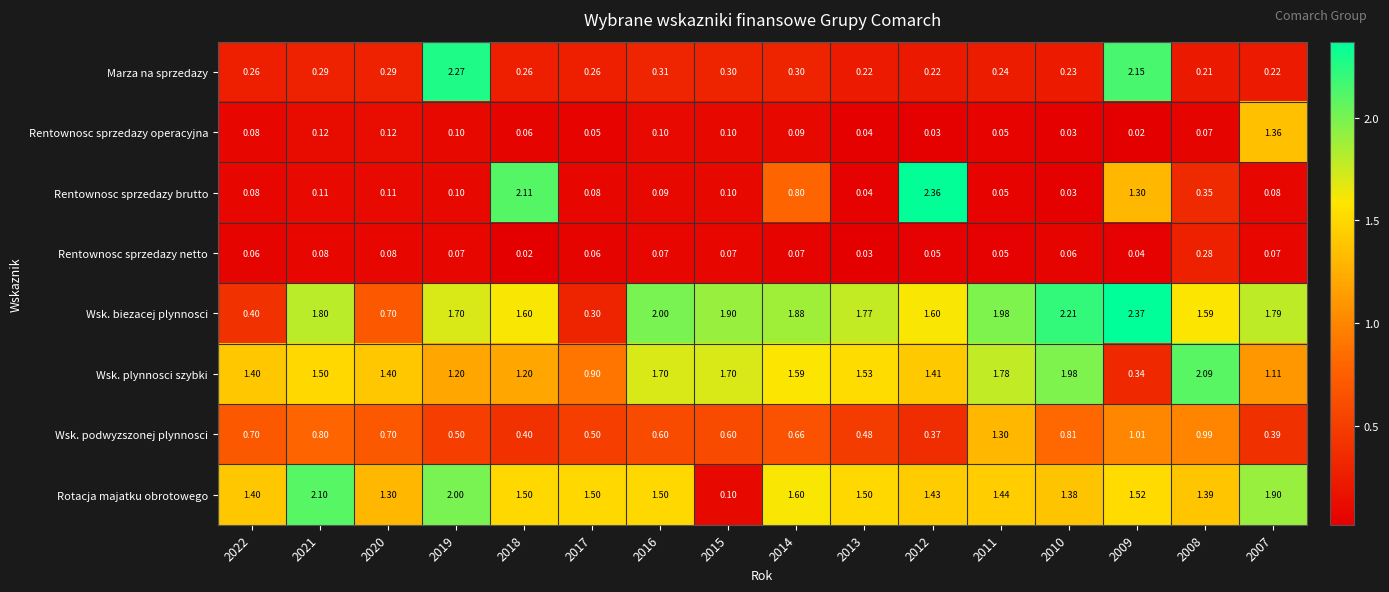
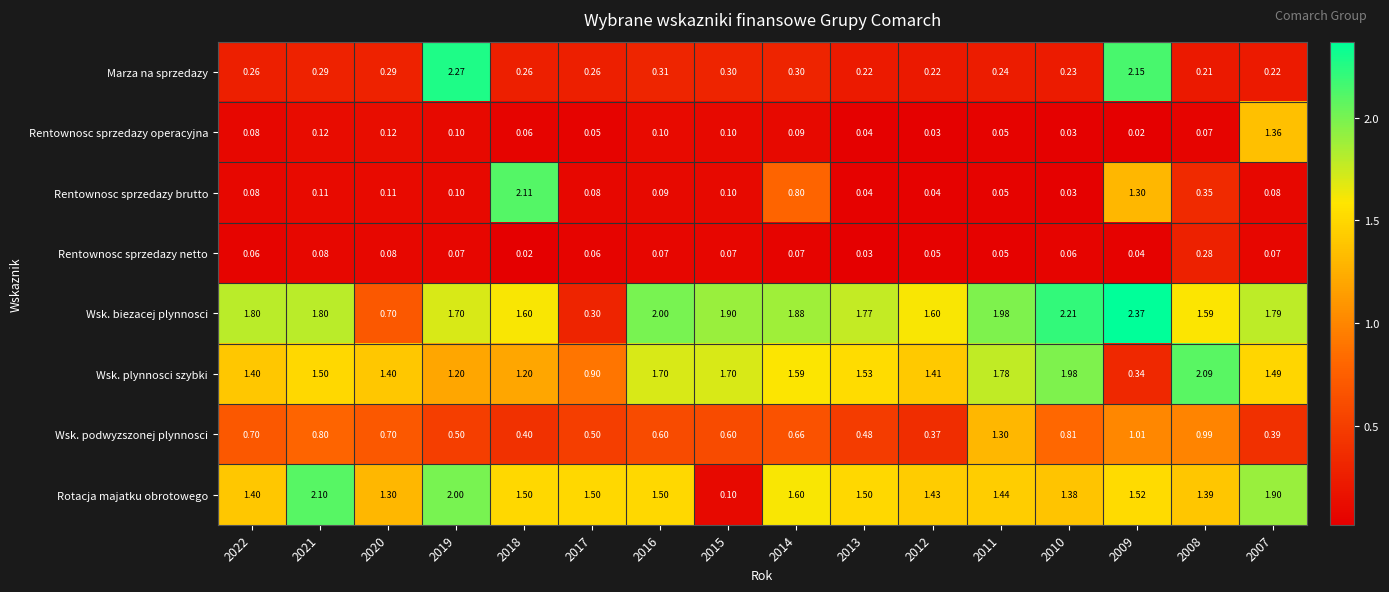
Rentownosc sprzedazy brutto, 2012: 2.36 -> 0.04
Wsk. biezacej plynnosci, 2022: 0.40 -> 1.80
Wsk. plynnosci szybki, 2007: 1.11 -> 1.49
